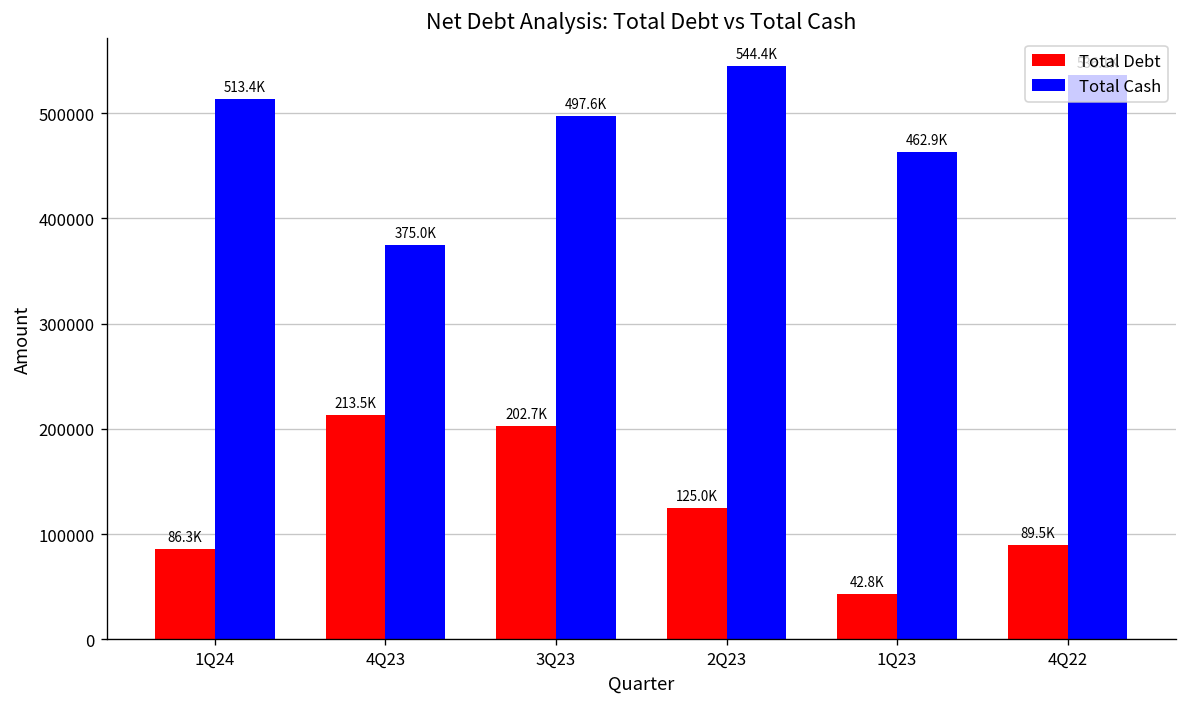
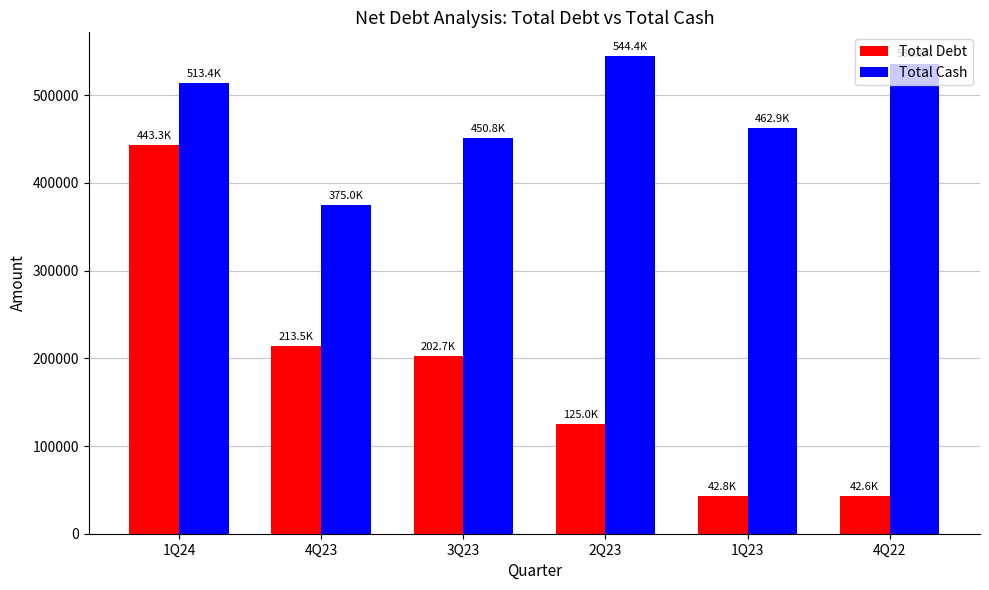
Total Debt, 1Q24: 86.3K -> 443.3K
Total Cash, 3Q23: 497.6K -> 450.8K
Total Debt, 4Q22: 89.5K -> 42.6K
